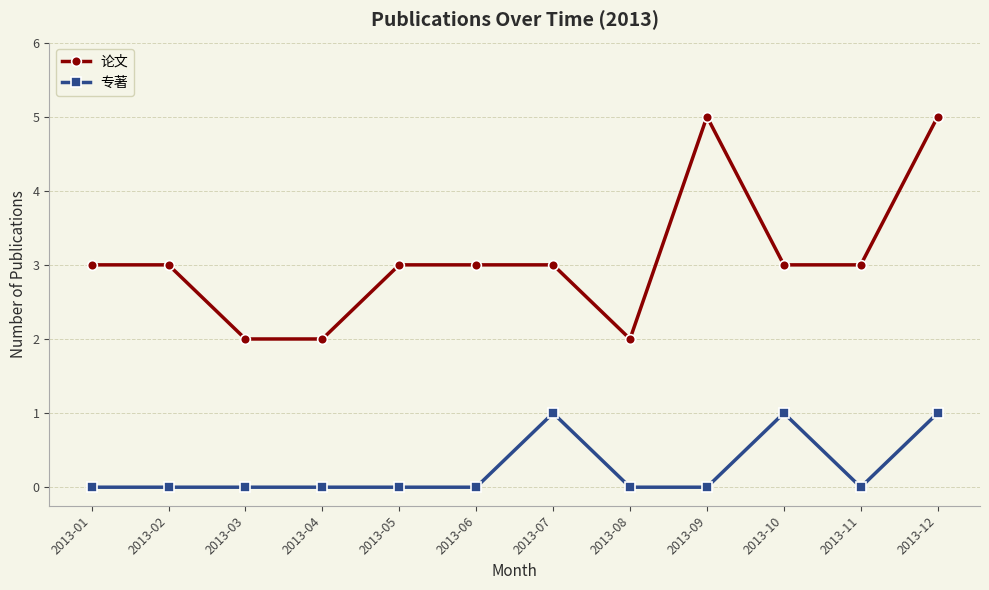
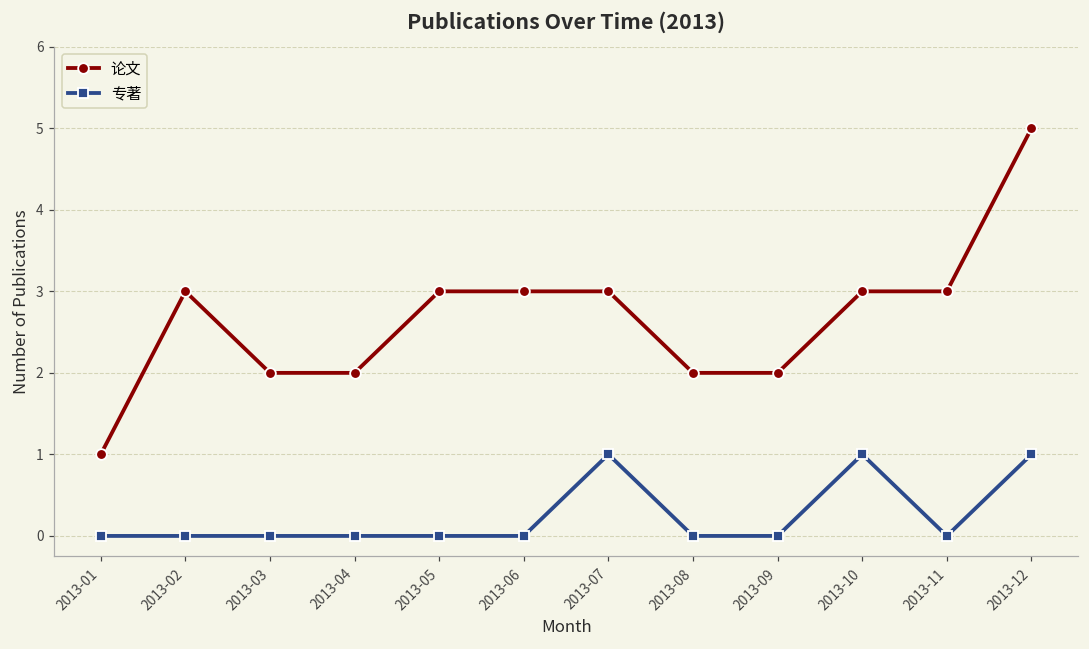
论文, 2013-01: 3 -> 1
论文, 2013-09: 5 -> 2
